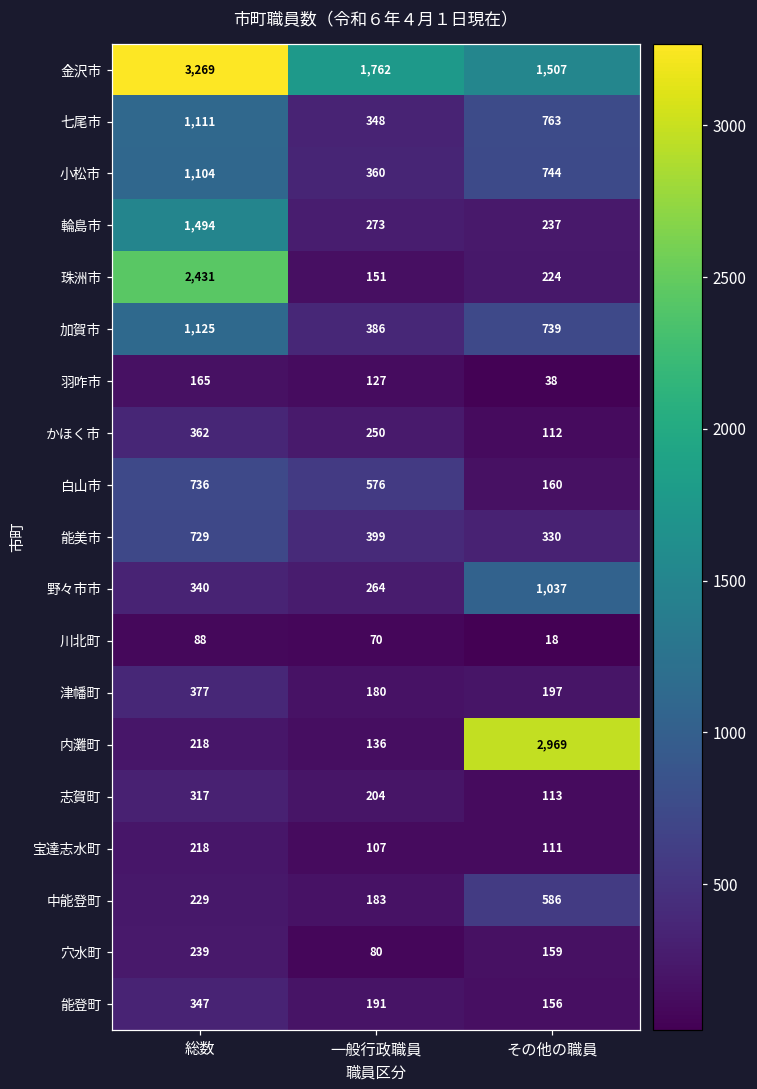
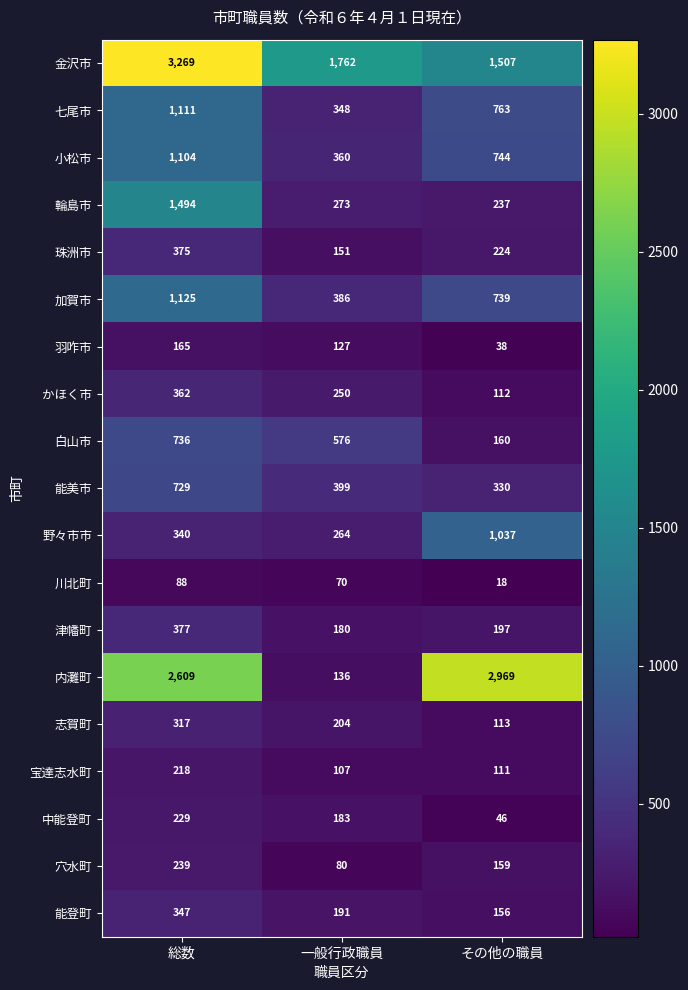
珠洲市, 総数: 2,431 -> 375
内灘町, 総数: 218 -> 2,609
中能登町, その他の職員: 586 -> 46
